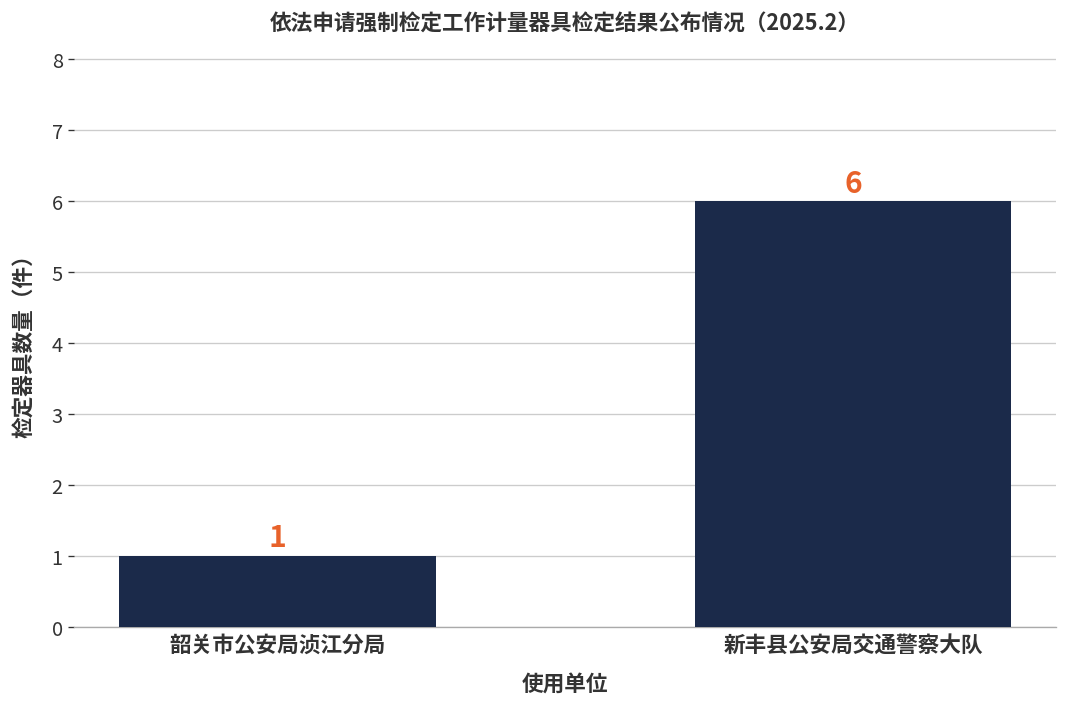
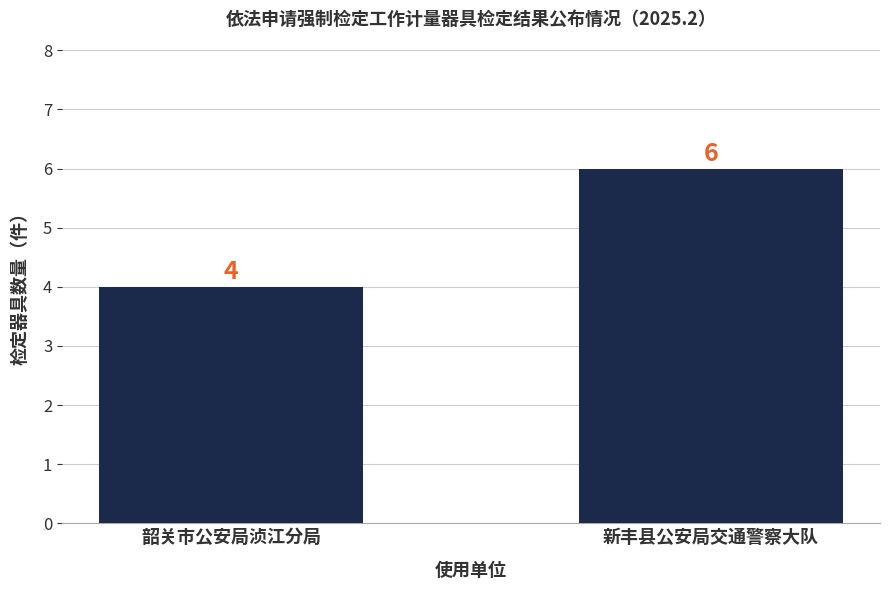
韶关市公安局浈江分局: 1 -> 4
